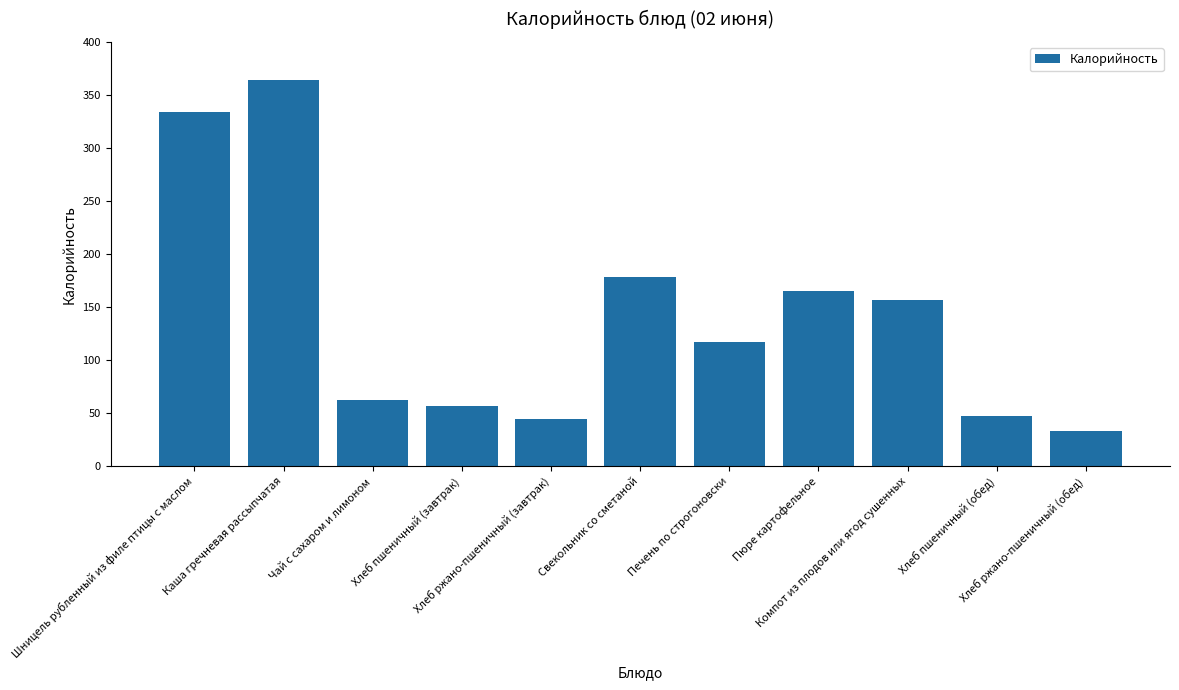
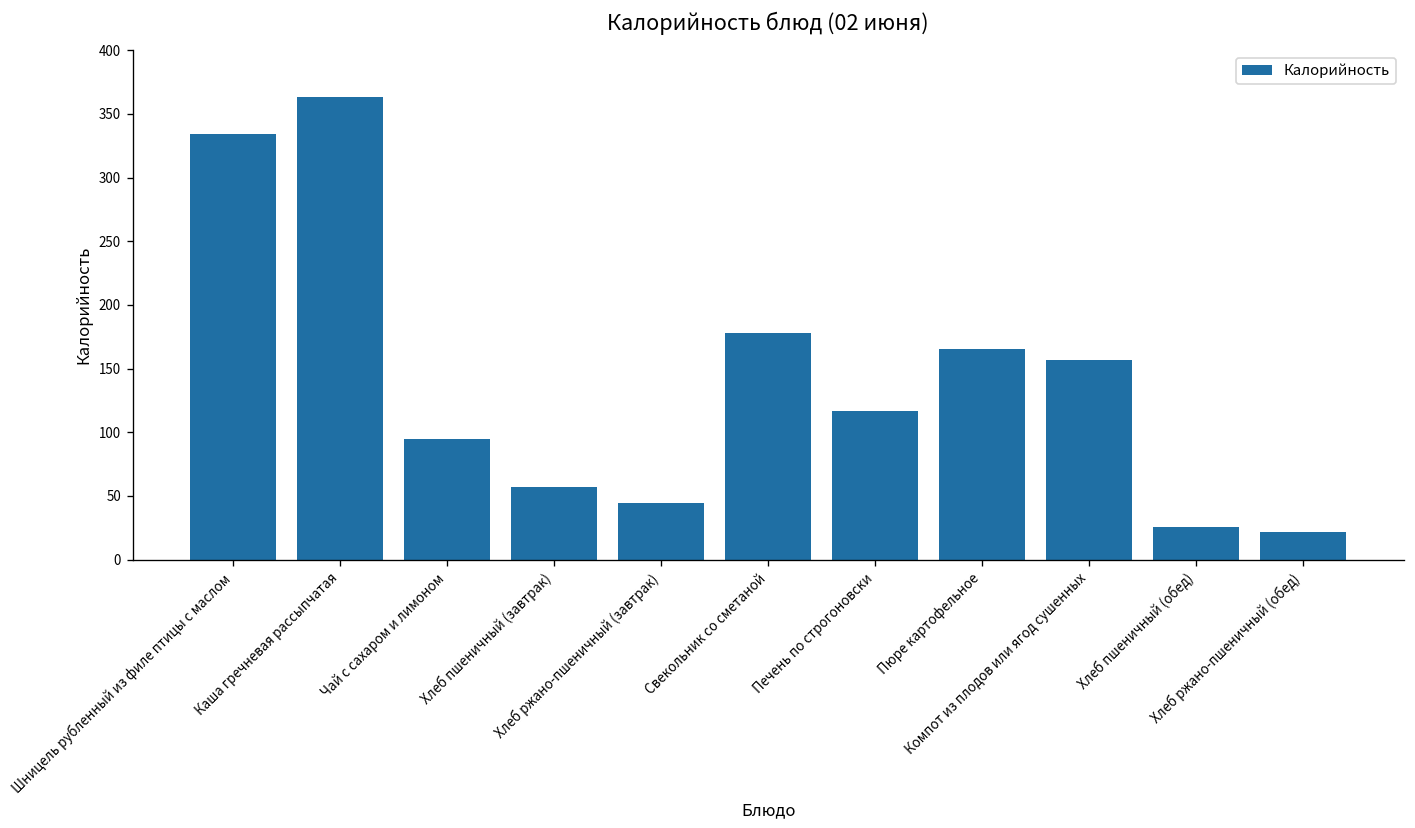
Чай с сахаром и лимоном: 63 -> 95
Хлеб пшеничный (обед): 47 -> 26
Хлеб ржано-пшеничный (обед): 34 -> 22
